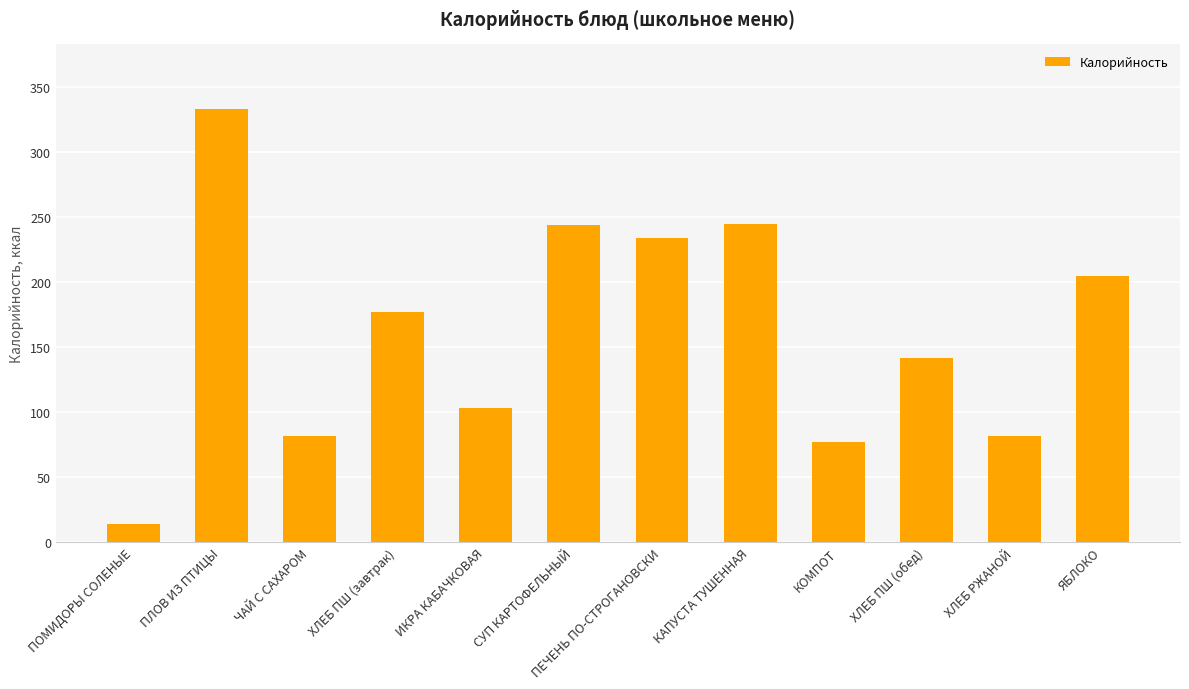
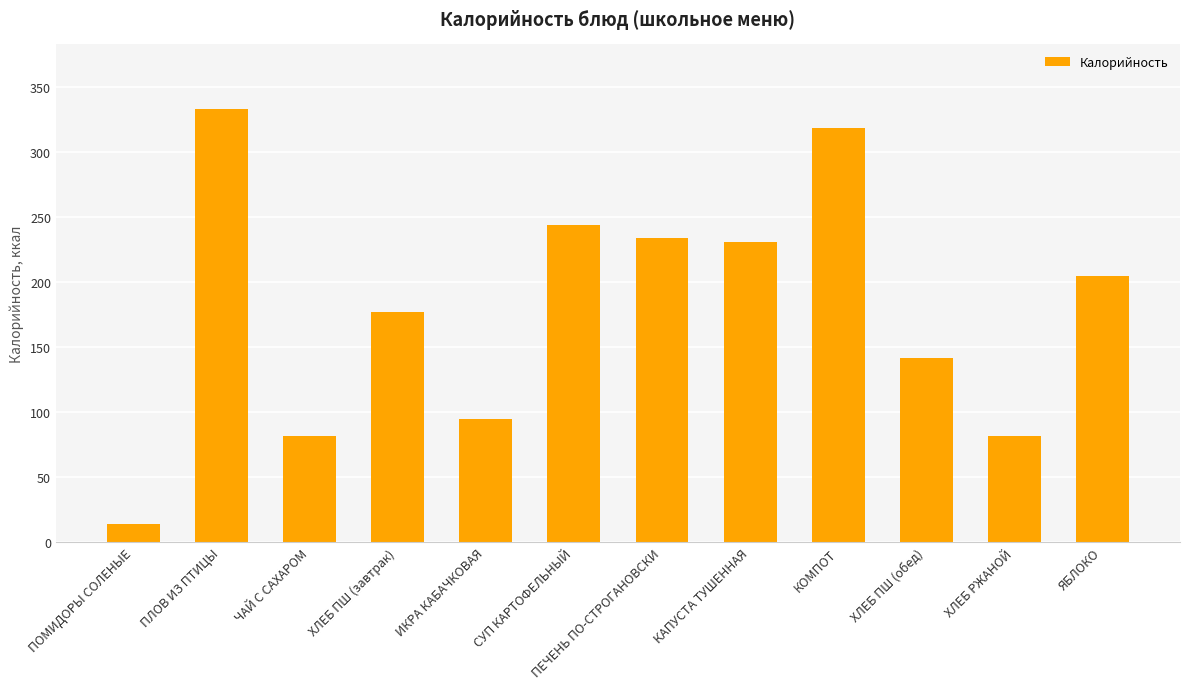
ИКРА КАБАЧКОВАЯ: 103 -> 95
КАПУСТА ТУШЕННАЯ: 245 -> 231
КОМПОТ: 77 -> 319
